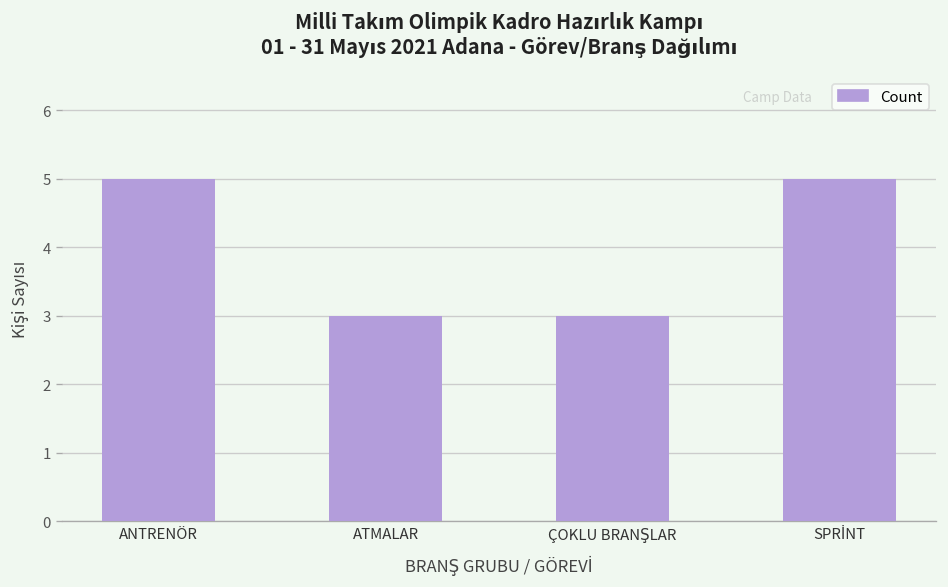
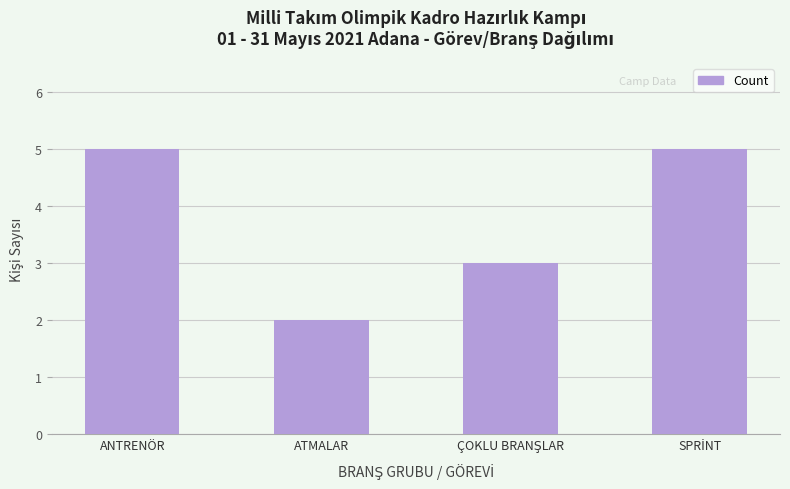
ATMALAR: 3 -> 2
